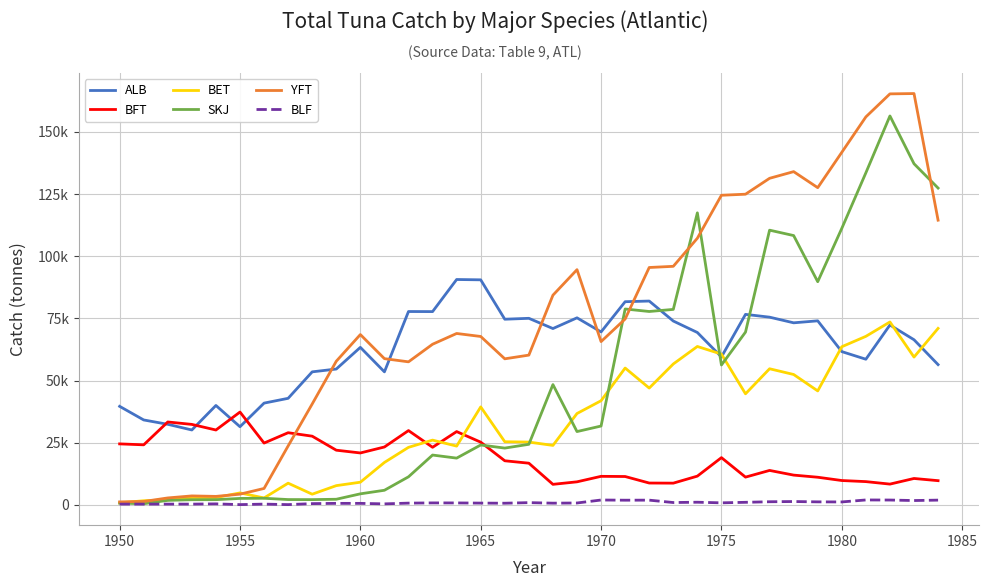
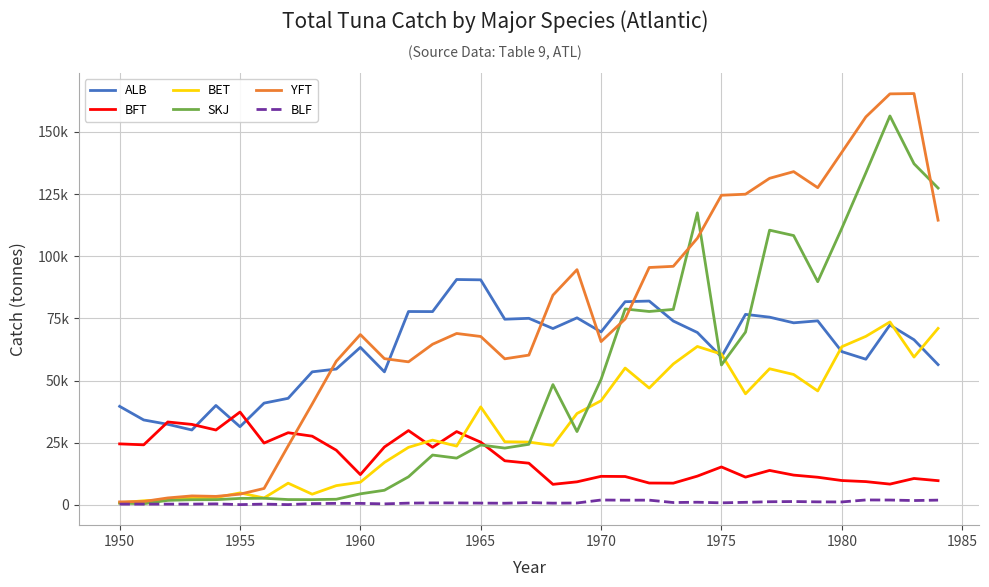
BFT, 1960: 21000 -> 12000
SKJ, 1970: 32000 -> 50000
BFT, 1975: 19000 -> 15000
